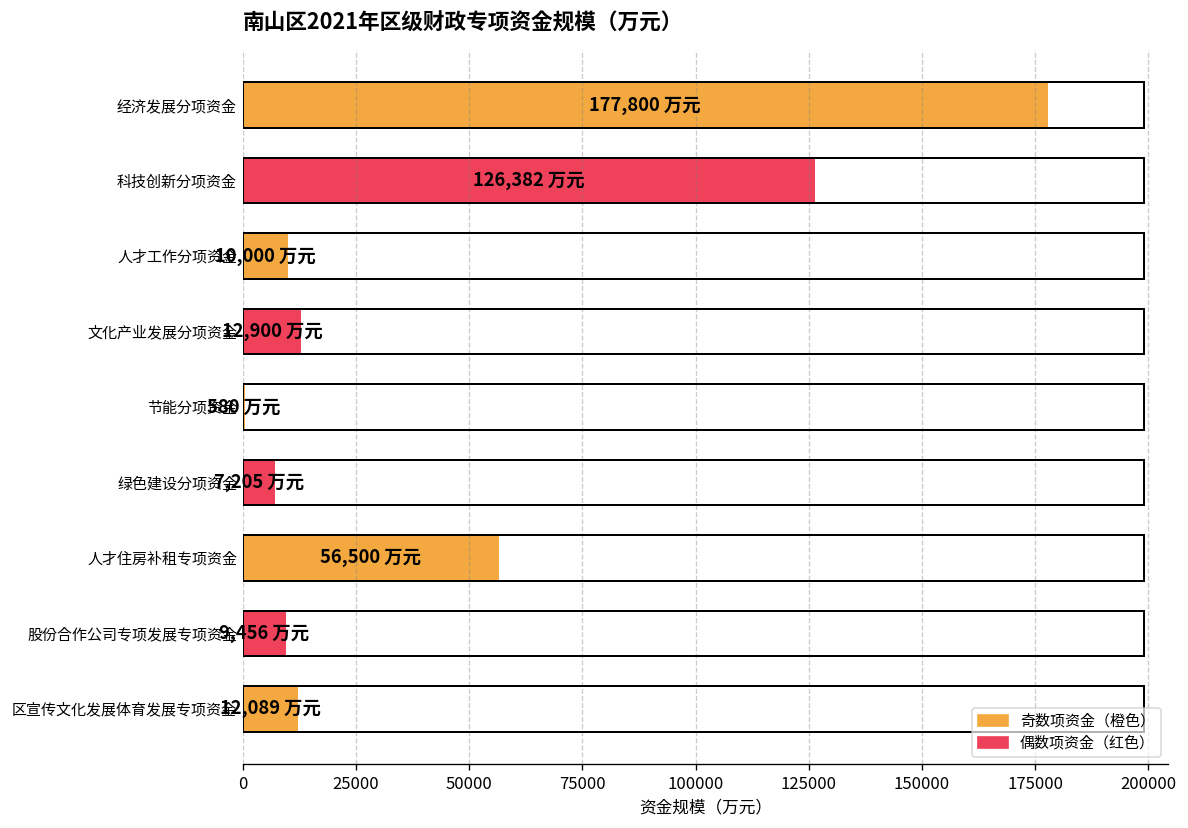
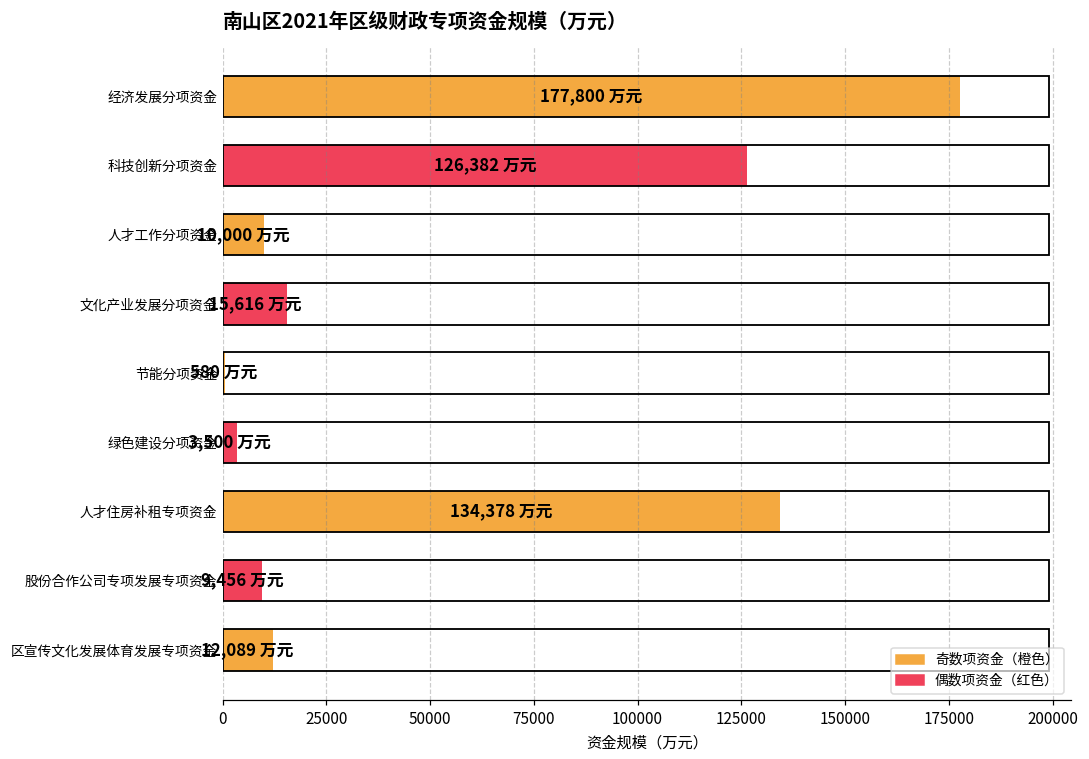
文化产业发展分项资金: 12,900 -> 15,616
绿色建设分项资金: 7,205 -> 3,500
人才住房补租专项资金: 56,500 -> 134,378
